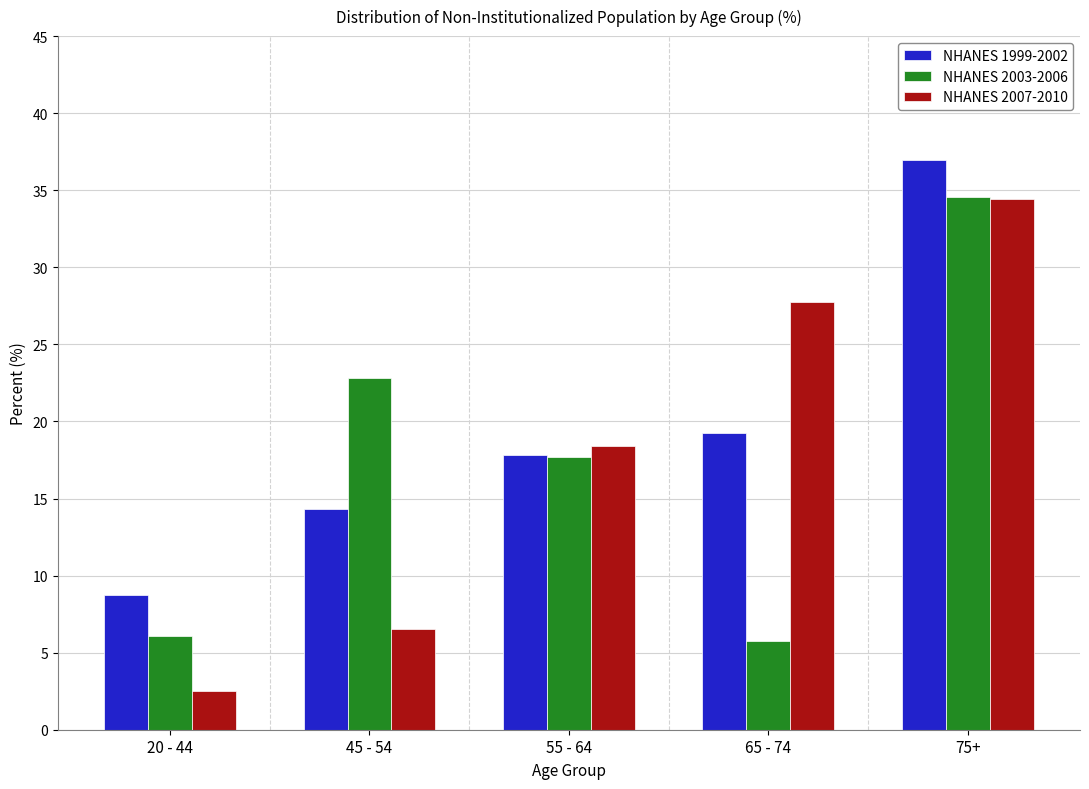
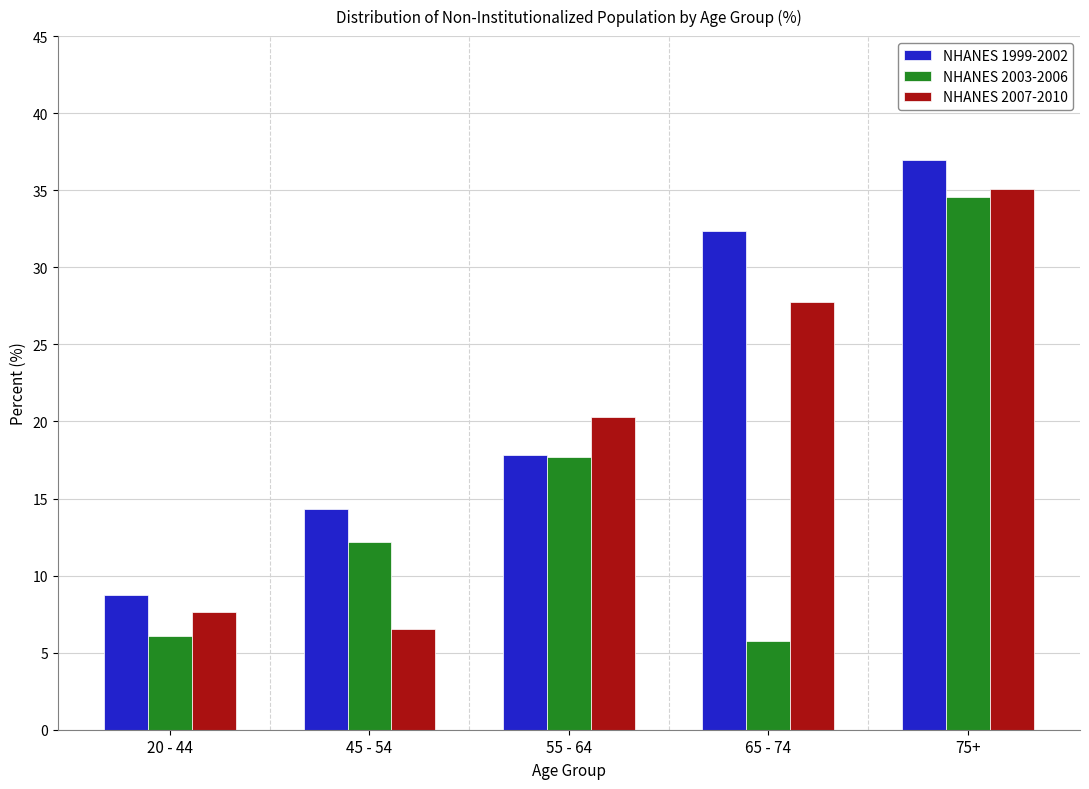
NHANES 2007-2010, 20 - 44: 2.5 -> 7.6
NHANES 2003-2006, 45 - 54: 22.8 -> 12.2
NHANES 2007-2010, 55 - 64: 18.4 -> 20.3
NHANES 1999-2002, 65 - 74: 19.2 -> 32.4
NHANES 2007-2010, 75+: 34.4 -> 35.1
